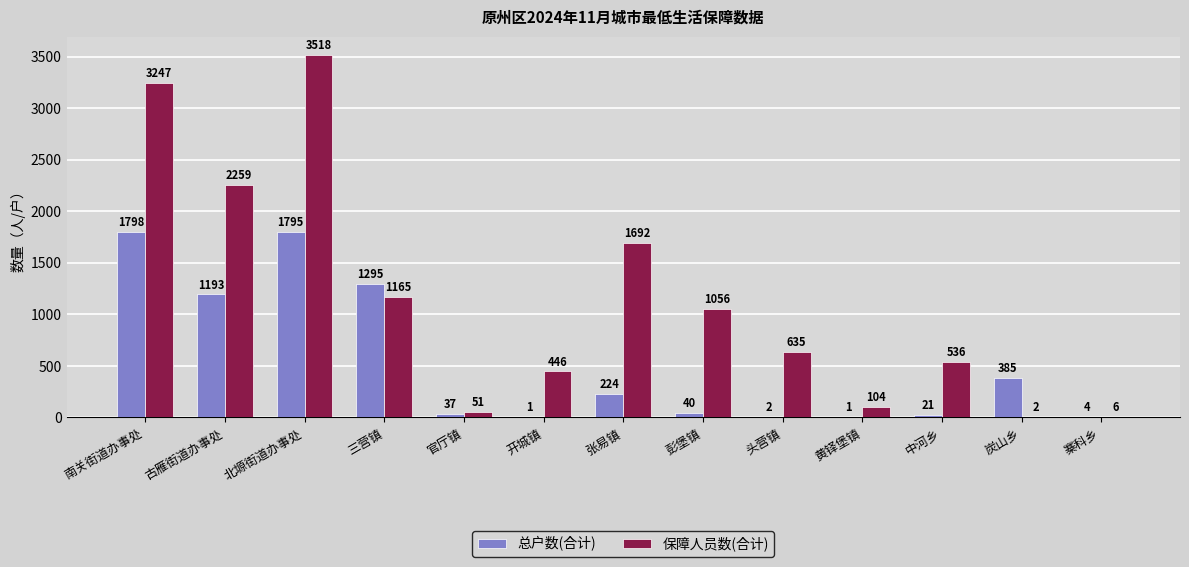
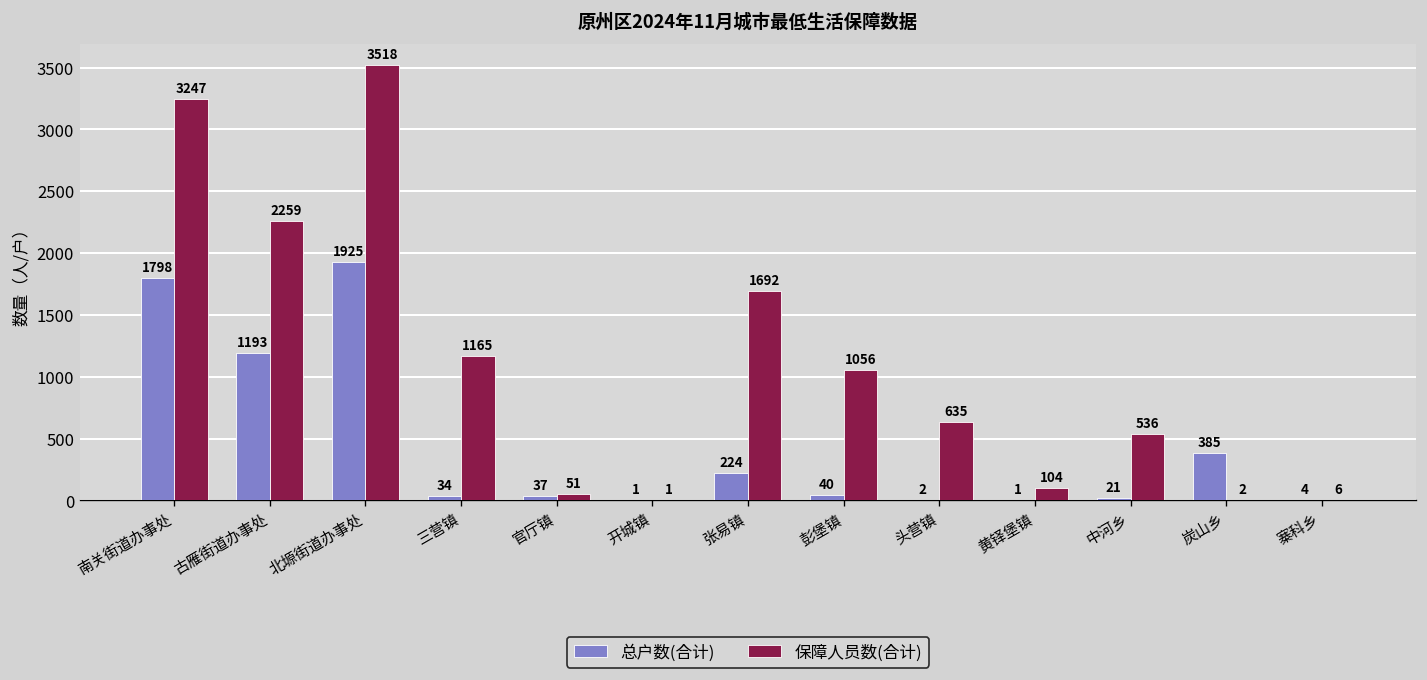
总户数(合计), 北塬街道办事处: 1795 -> 1925
总户数(合计), 三营镇: 1295 -> 34
保障人员数(合计), 开城镇: 446 -> 1
